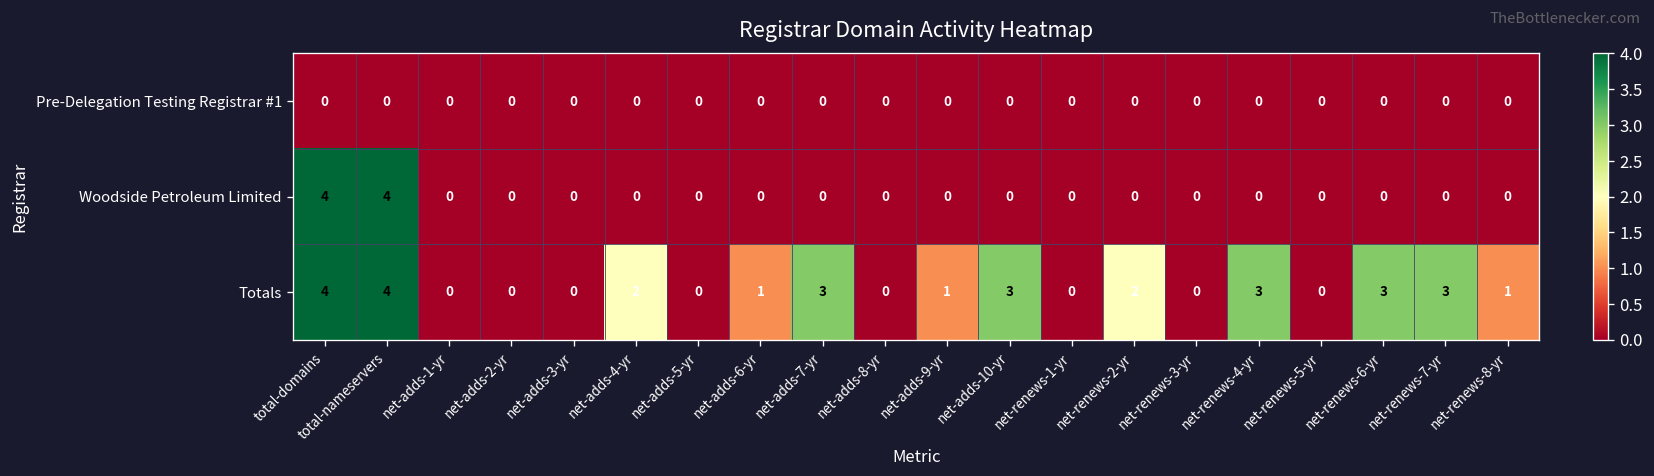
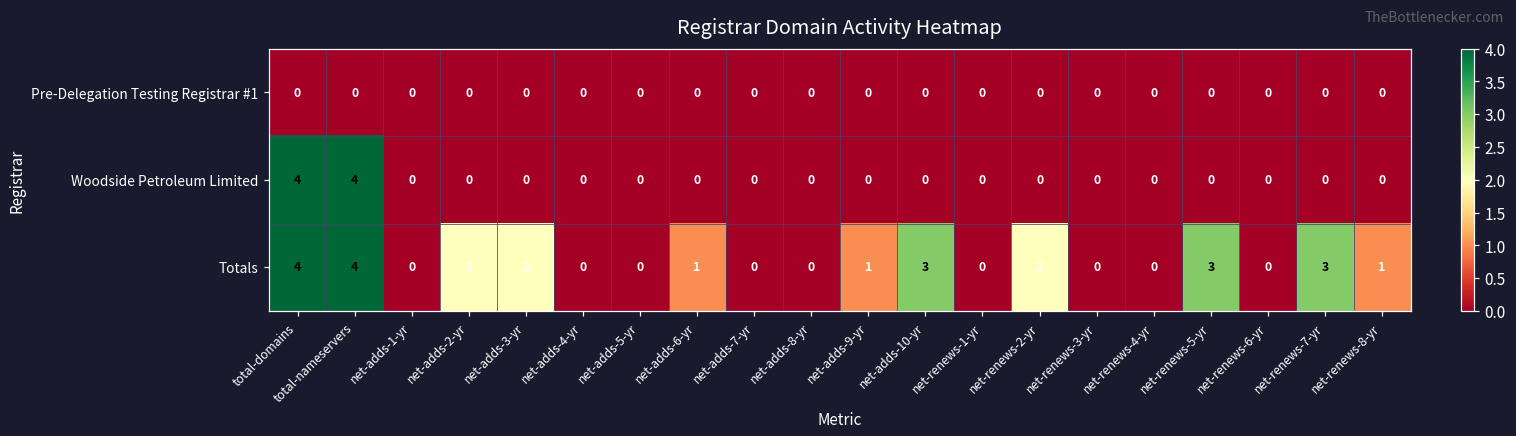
Totals, net-adds-2-yr: 0 -> 2
Totals, net-adds-3-yr: 0 -> 2
Totals, net-adds-4-yr: 2 -> 0
Totals, net-adds-7-yr: 3 -> 0
Totals, net-renews-4-yr: 3 -> 0
Totals, net-renews-5-yr: 0 -> 3
Totals, net-renews-6-yr: 3 -> 0
